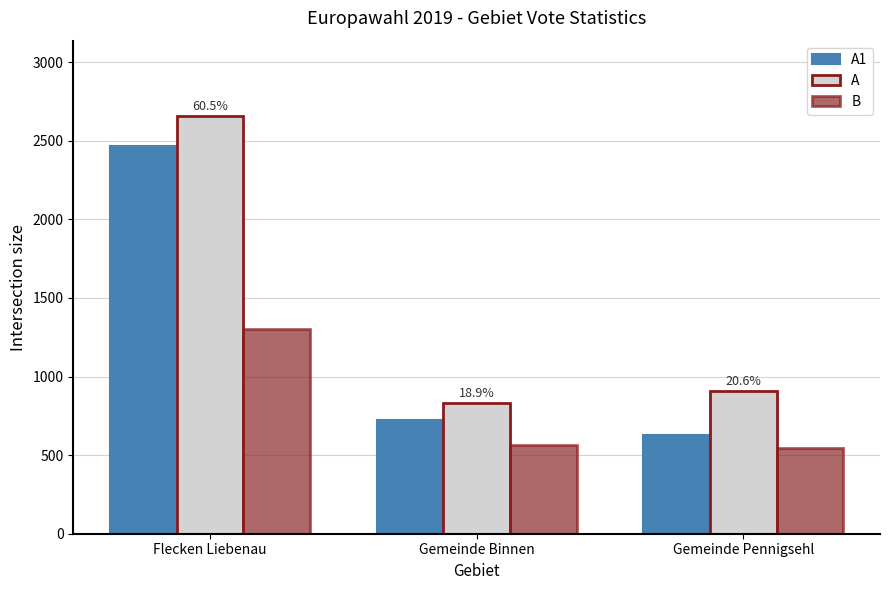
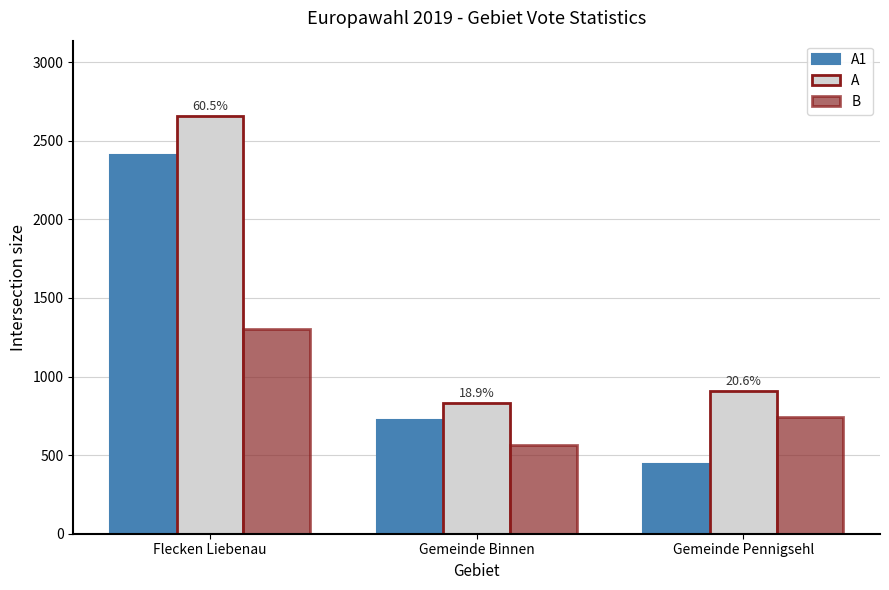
A1, Flecken Liebenau: 2470 -> 2410
A1, Gemeinde Pennigsehl: 630 -> 440
B, Gemeinde Pennigsehl: 540 -> 740
